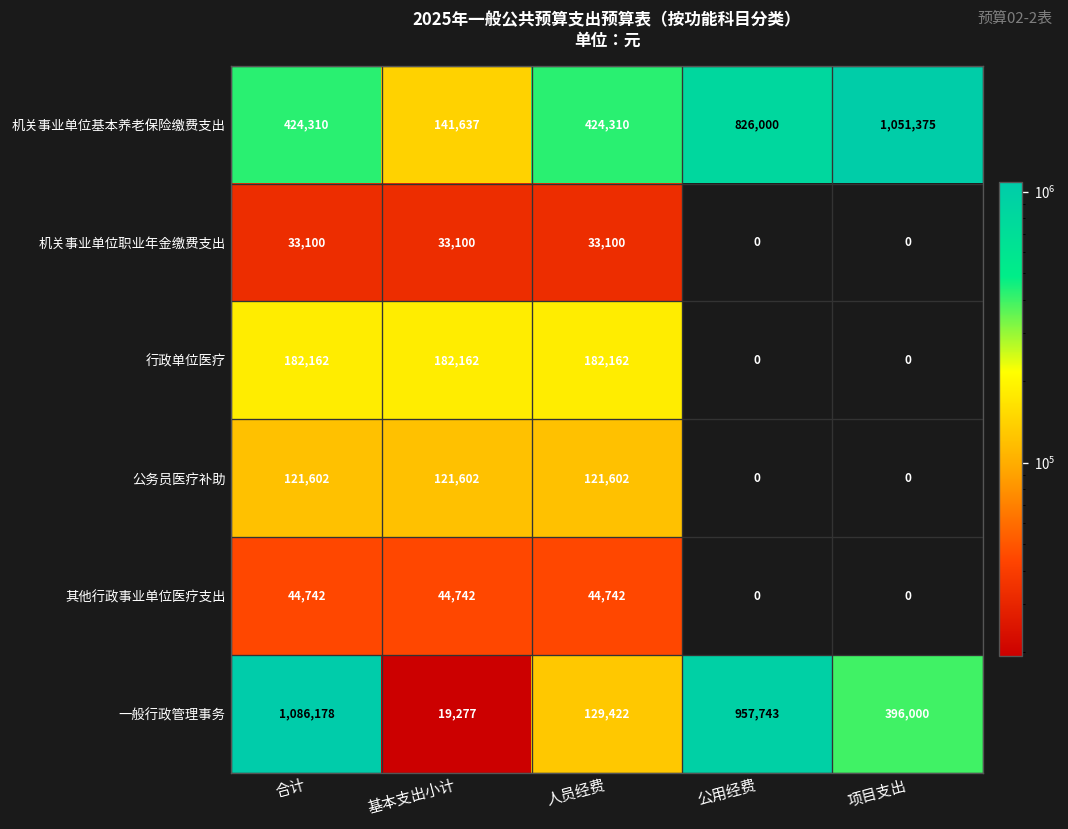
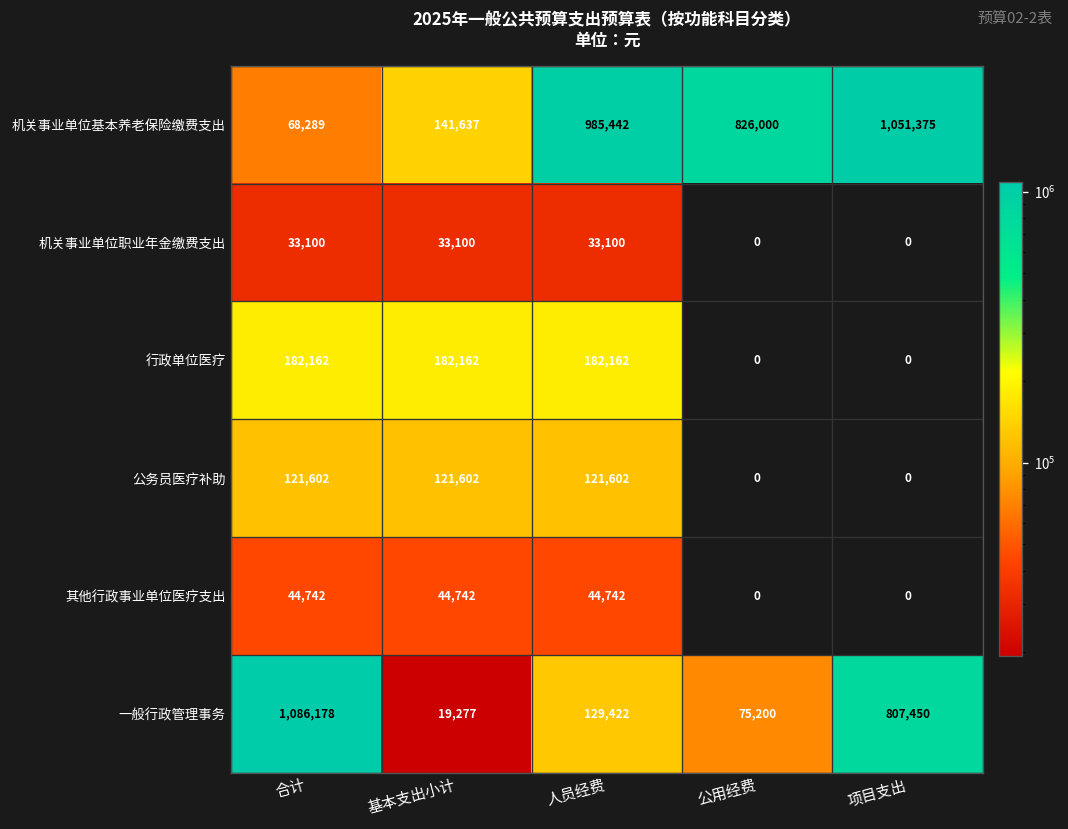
机关事业单位基本养老保险缴费支出, 合计: 424,310 -> 68,289
机关事业单位基本养老保险缴费支出, 人员经费: 424,310 -> 985,442
一般行政管理事务, 公用经费: 957,743 -> 75,200
一般行政管理事务, 项目支出: 396,000 -> 807,450
